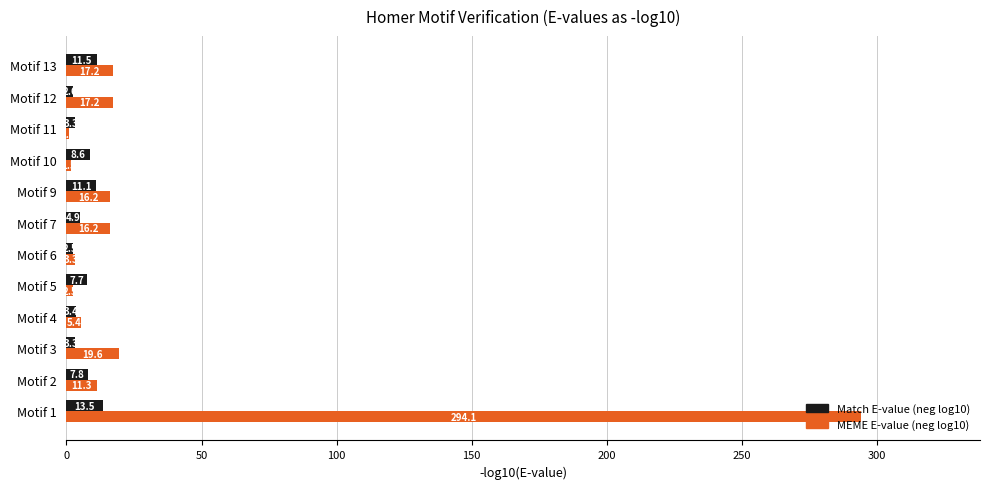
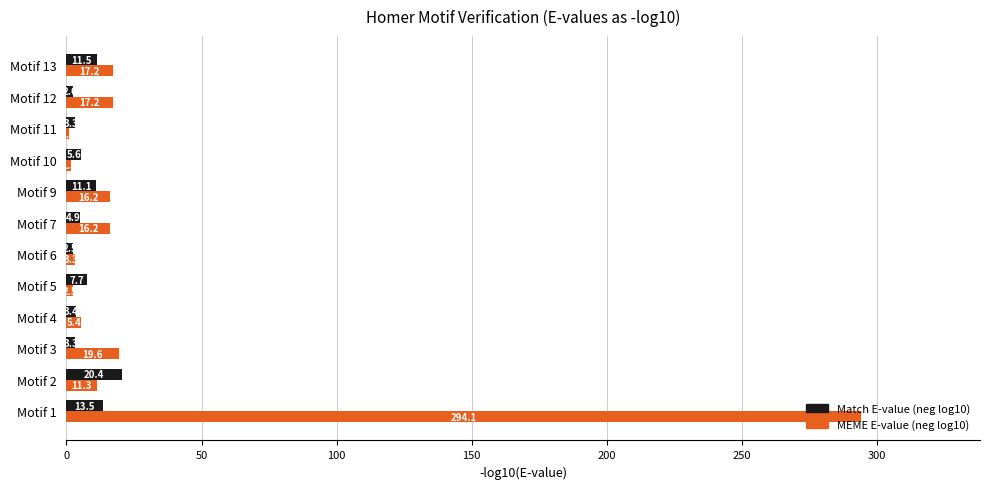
Match E-value (neg log10), Motif 10: 8.6 -> 5.6
Match E-value (neg log10), Motif 2: 7.8 -> 20.4
